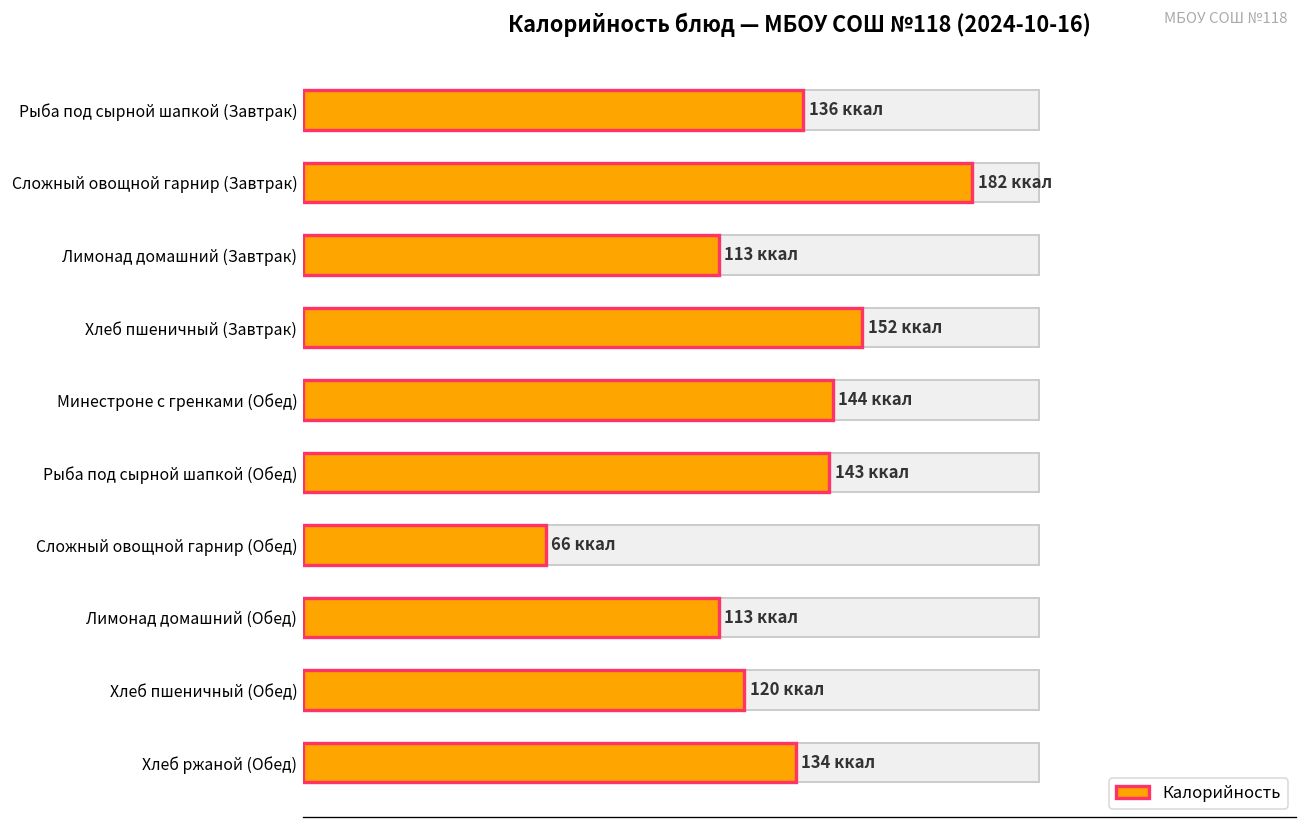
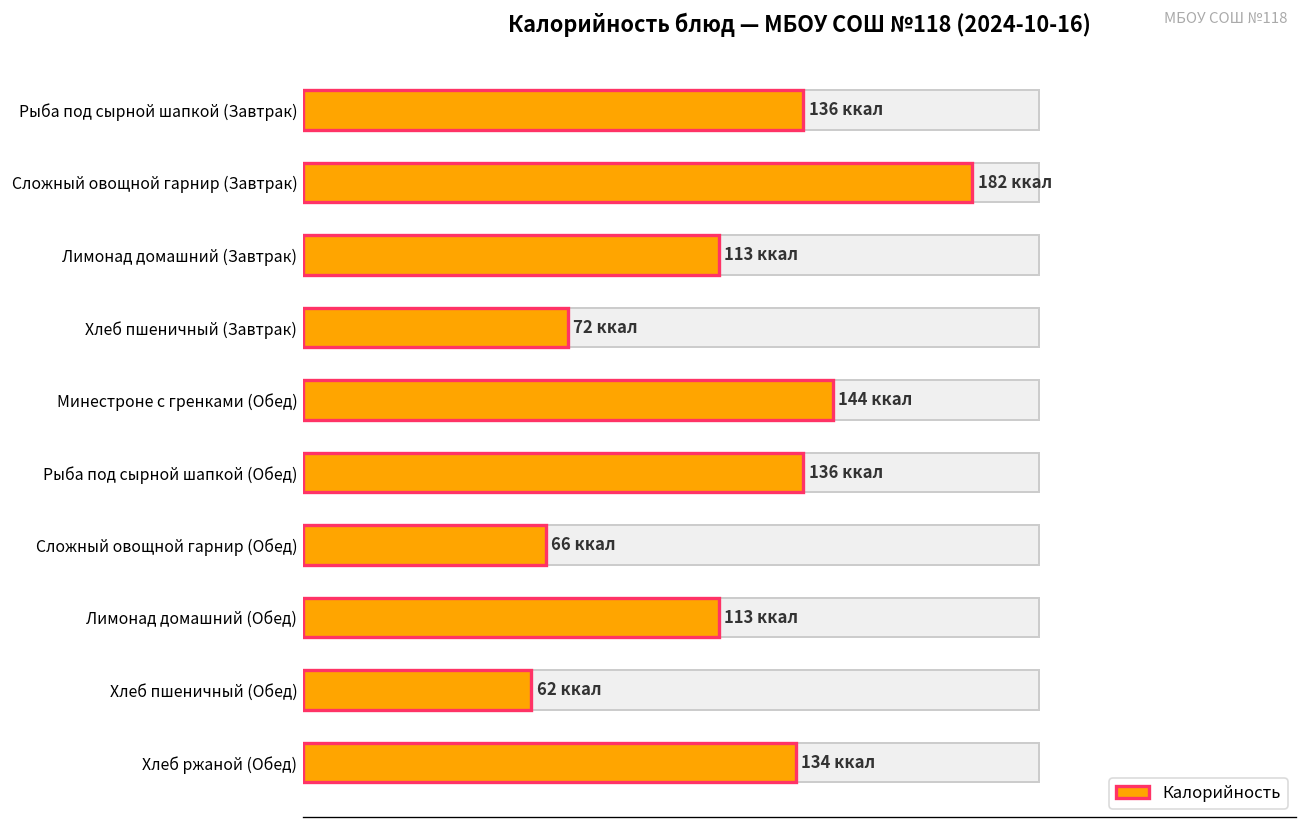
Калорийность, Хлеб пшеничный (Завтрак): 152 -> 72
Калорийность, Рыба под сырной шапкой (Обед): 143 -> 136
Калорийность, Хлеб пшеничный (Обед): 120 -> 62
